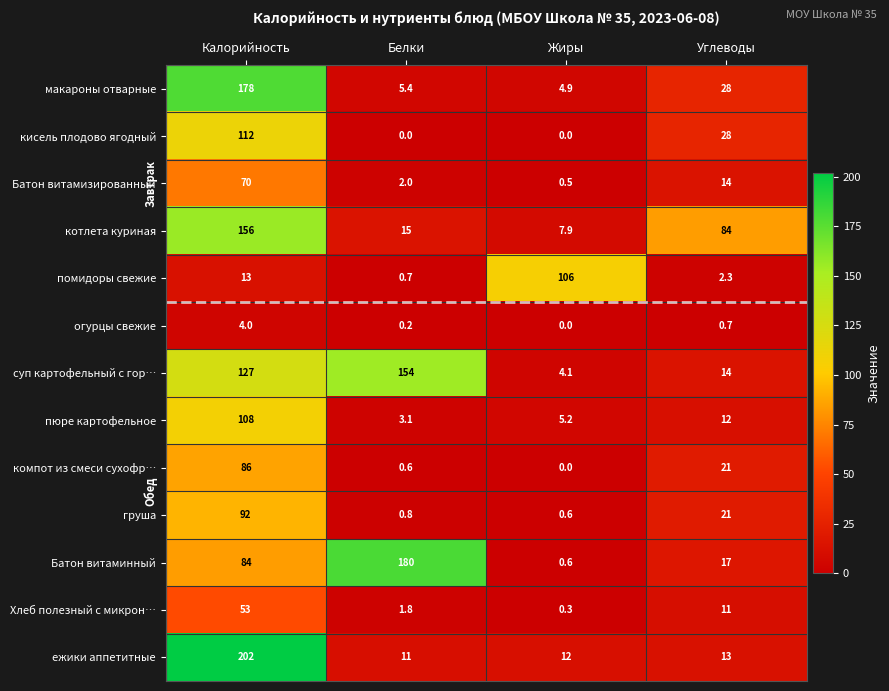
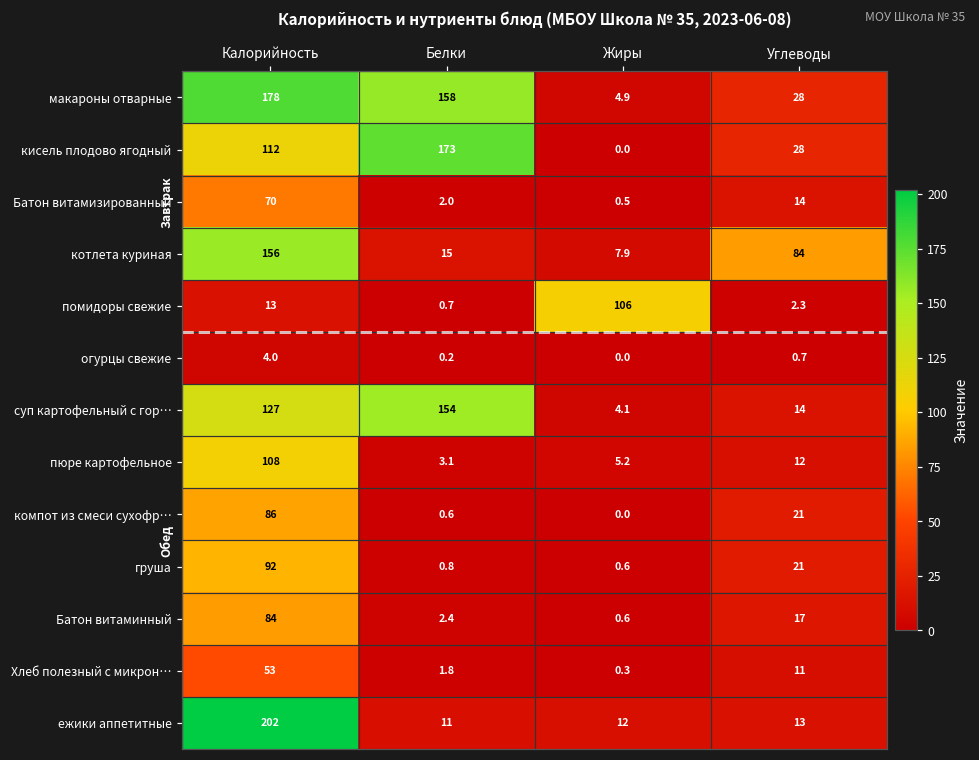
макароны отварные, Белки: 5.4 -> 158
кисель плодово ягодный, Белки: 0.0 -> 173
Батон витаминный, Белки: 180 -> 2.4
